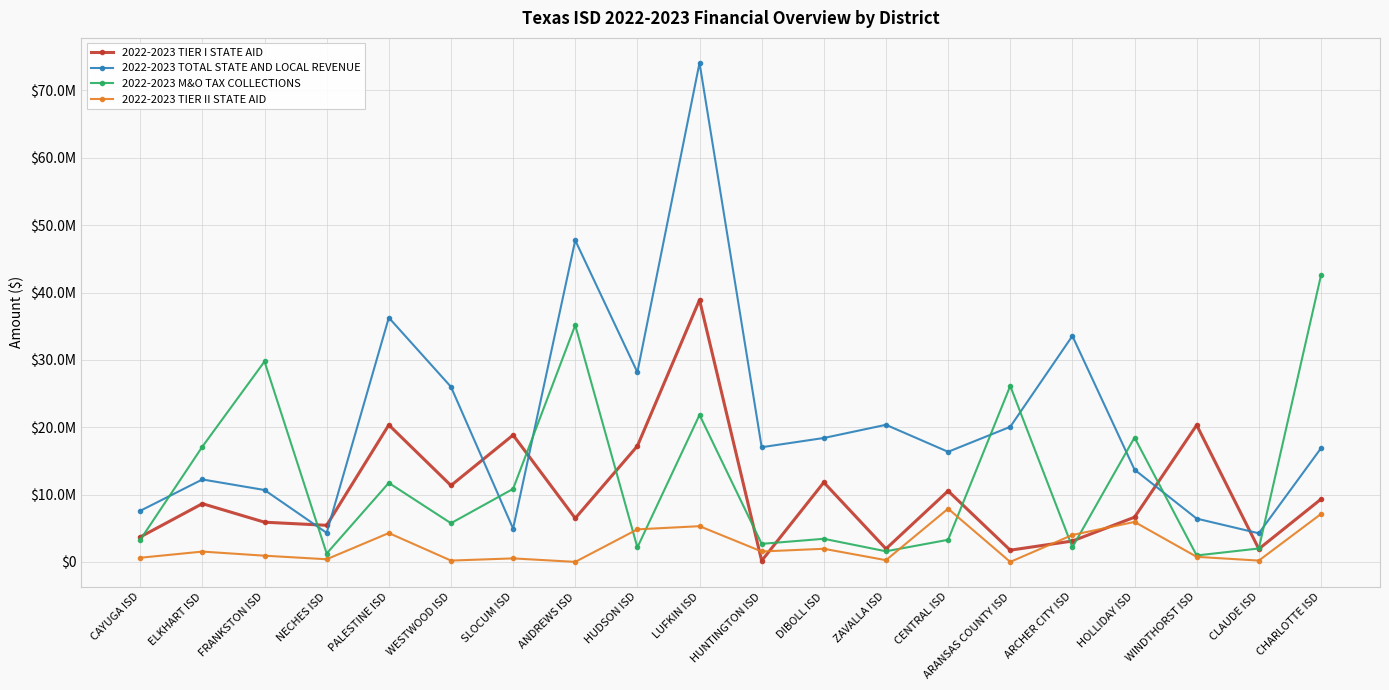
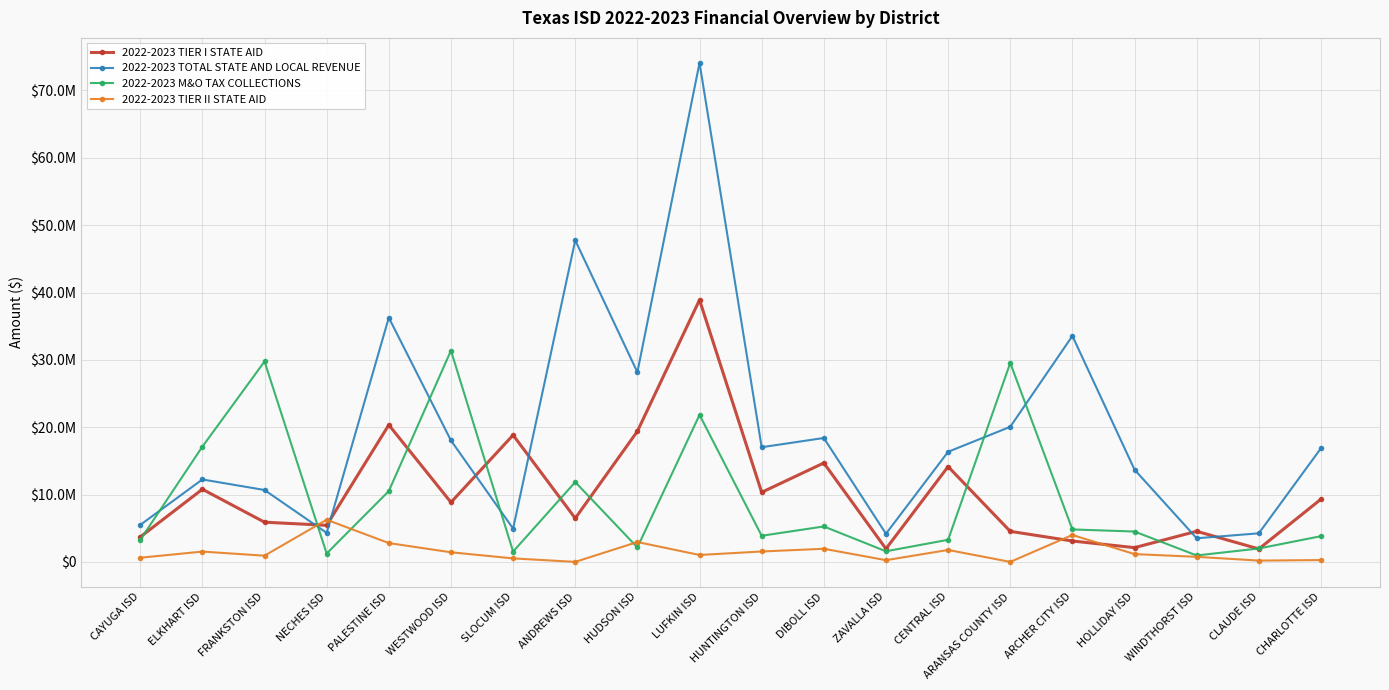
2022-2023 TOTAL STATE AND LOCAL REVENUE, CAYUGA ISD: $8000000 -> $5000000
2022-2023 TIER I STATE AID, ELKHART ISD: $9000000 -> $11000000
2022-2023 TIER II STATE AID, NECHES ISD: $0 -> $6000000
2022-2023 M&O TAX COLLECTIONS, PALESTINE ISD: $12000000 -> $11000000
2022-2023 TIER II STATE AID, PALESTINE ISD: $4000000 -> $3000000
2022-2023 TIER I STATE AID, WESTWOOD ISD: $11000000 -> $9000000
2022-2023 TOTAL STATE AND LOCAL REVENUE, WESTWOOD ISD: $26000000 -> $18000000
2022-2023 M&O TAX COLLECTIONS, WESTWOOD ISD: $6000000 -> $31000000
2022-2023 TIER II STATE AID, WESTWOOD ISD: $0 -> $1000000
2022-2023 M&O TAX COLLECTIONS, SLOCUM ISD: $11000000 -> $2000000
2022-2023 M&O TAX COLLECTIONS, ANDREWS ISD: $35000000 -> $12000000
2022-2023 TIER I STATE AID, HUDSON ISD: $17000000 -> $19000000
2022-2023 TIER II STATE AID, HUDSON ISD: $5000000 -> $3000000
2022-2023 TIER II STATE AID, LUFKIN ISD: $5000000 -> $1000000
2022-2023 TIER I STATE AID, HUNTINGTON ISD: $0 -> $10000000
2022-2023 M&O TAX COLLECTIONS, HUNTINGTON ISD: $3000000 -> $4000000
2022-2023 TIER I STATE AID, DIBOLL ISD: $12000000 -> $15000000
2022-2023 M&O TAX COLLECTIONS, DIBOLL ISD: $3000000 -> $5000000
2022-2023 TOTAL STATE AND LOCAL REVENUE, ZAVALLA ISD: $20000000 -> $4000000
2022-2023 TIER I STATE AID, CENTRAL ISD: $11000000 -> $14000000
2022-2023 TIER II STATE AID, CENTRAL ISD: $8000000 -> $2000000
2022-2023 TIER I STATE AID, ARANSAS COUNTY ISD: $2000000 -> $5000000
2022-2023 M&O TAX COLLECTIONS, ARANSAS COUNTY ISD: $26000000 -> $30000000
2022-2023 M&O TAX COLLECTIONS, ARCHER CITY ISD: $2000000 -> $5000000
2022-2023 TIER I STATE AID, HOLLIDAY ISD: $7000000 -> $2000000
2022-2023 M&O TAX COLLECTIONS, HOLLIDAY ISD: $18000000 -> $5000000
2022-2023 TIER II STATE AID, HOLLIDAY ISD: $6000000 -> $1000000
2022-2023 TIER I STATE AID, WINDTHORST ISD: $20000000 -> $5000000
2022-2023 TOTAL STATE AND LOCAL REVENUE, WINDTHORST ISD: $6000000 -> $4000000
2022-2023 M&O TAX COLLECTIONS, CHARLOTTE ISD: $43000000 -> $4000000
2022-2023 TIER II STATE AID, CHARLOTTE ISD: $7000000 -> $0
